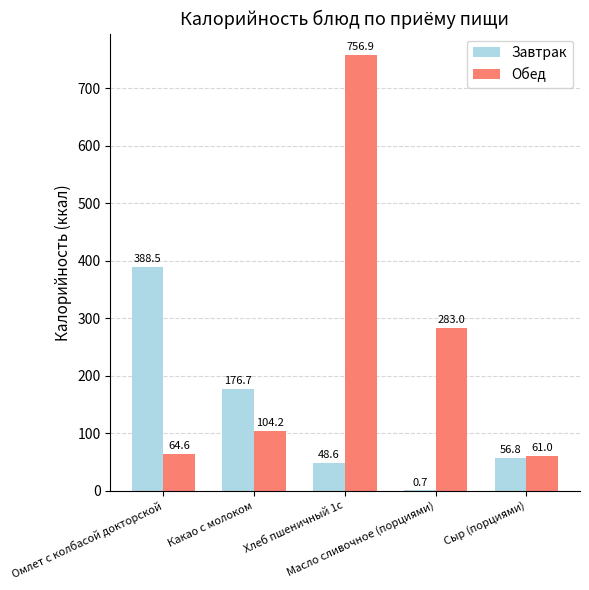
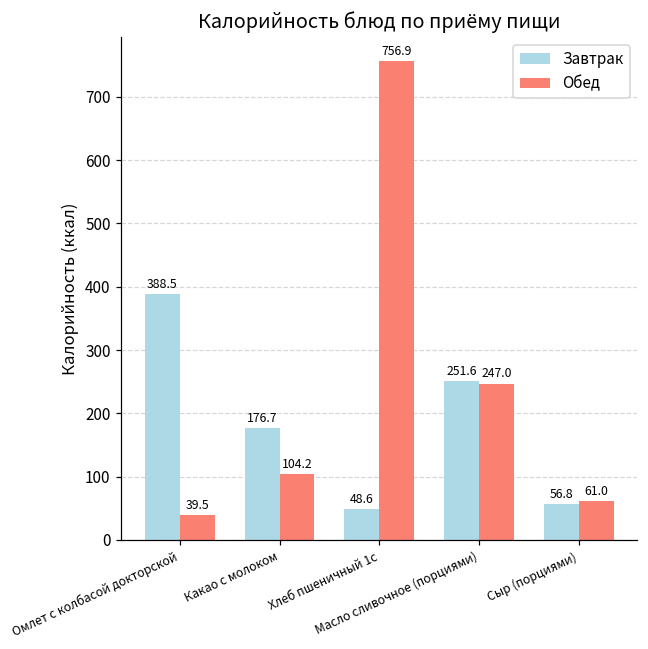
Обед, Омлет с колбасой докторской: 64.6 -> 39.5
Завтрак, Масло сливочное (порциями): 0.7 -> 251.6
Обед, Масло сливочное (порциями): 283.0 -> 247.0
